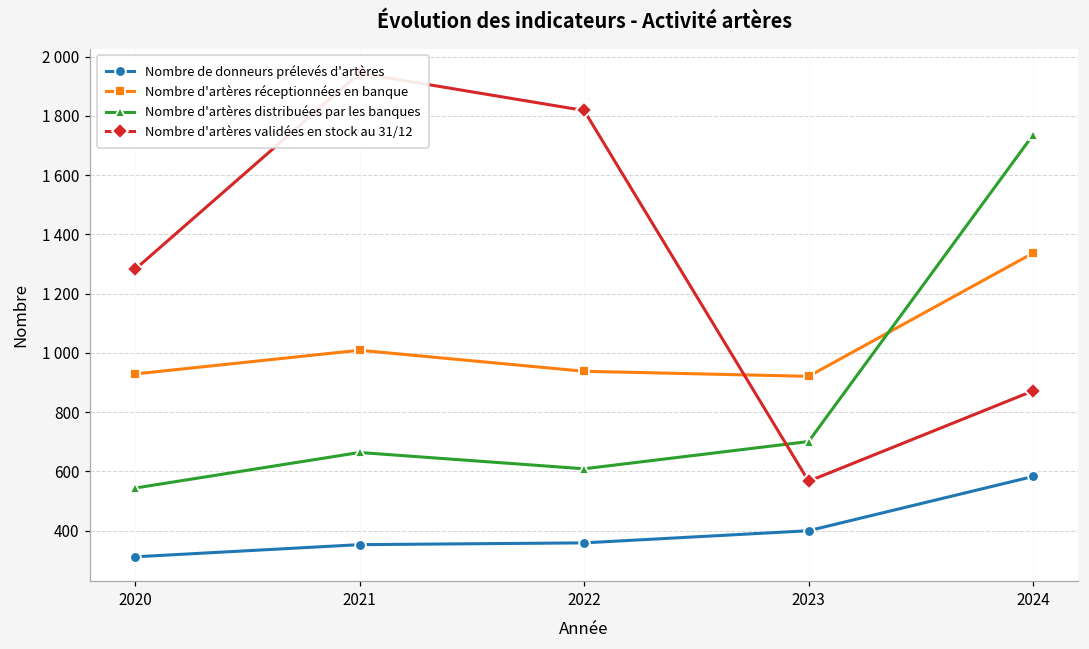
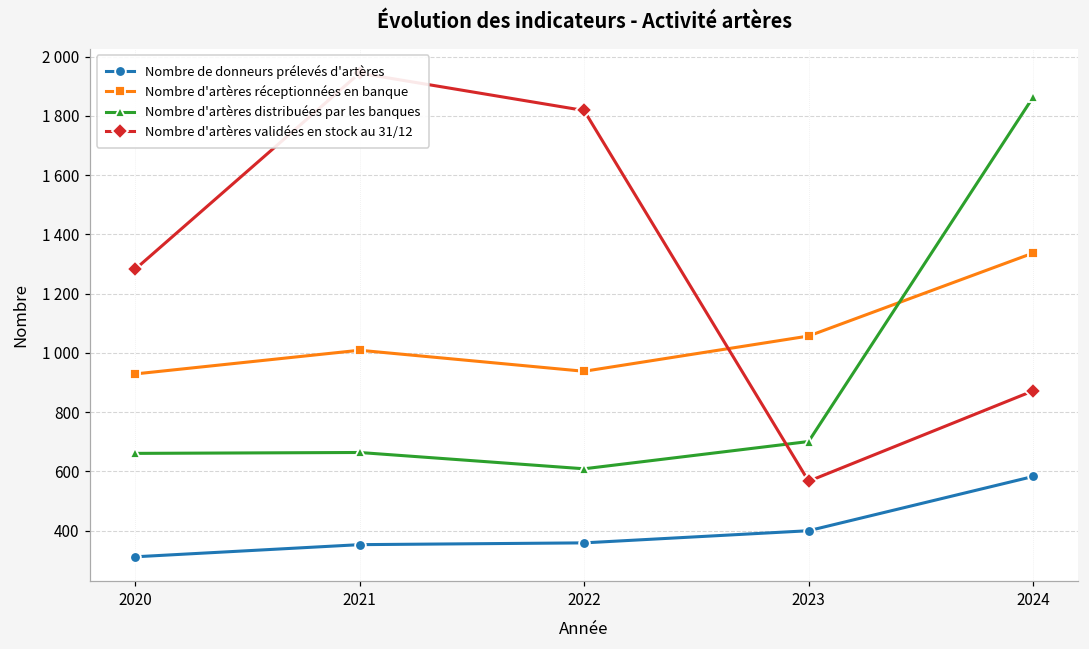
Nombre d'artères distribuées par les banques, 2020: 540 -> 660
Nombre d'artères réceptionnées en banque, 2023: 920 -> 1060
Nombre d'artères distribuées par les banques, 2024: 1740 -> 1860
